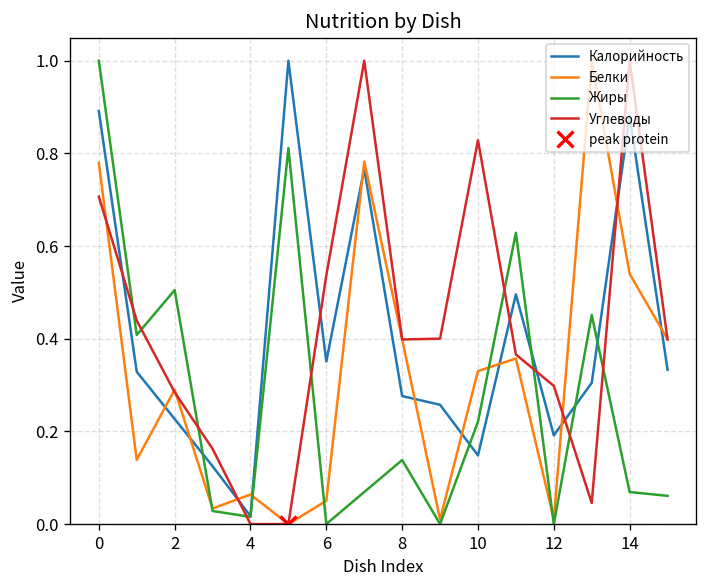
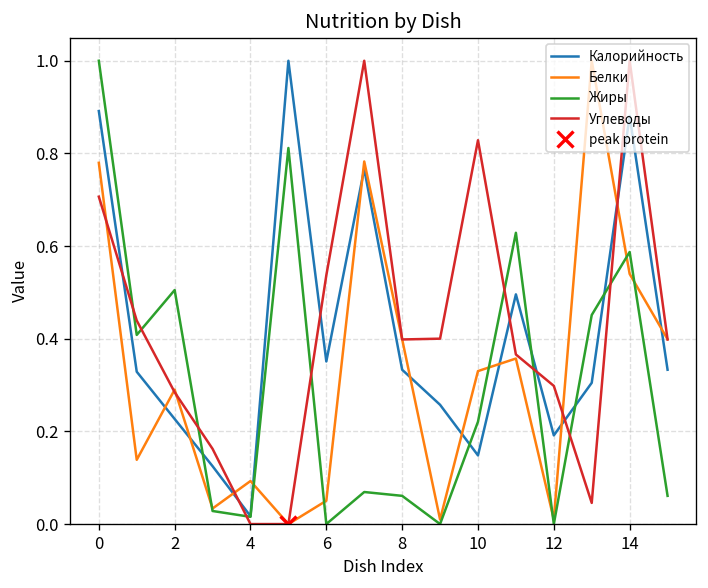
Белки, 4: 0.06 -> 0.09
Калорийность, 8: 0.28 -> 0.33
Жиры, 8: 0.14 -> 0.06
Жиры, 14: 0.07 -> 0.59
